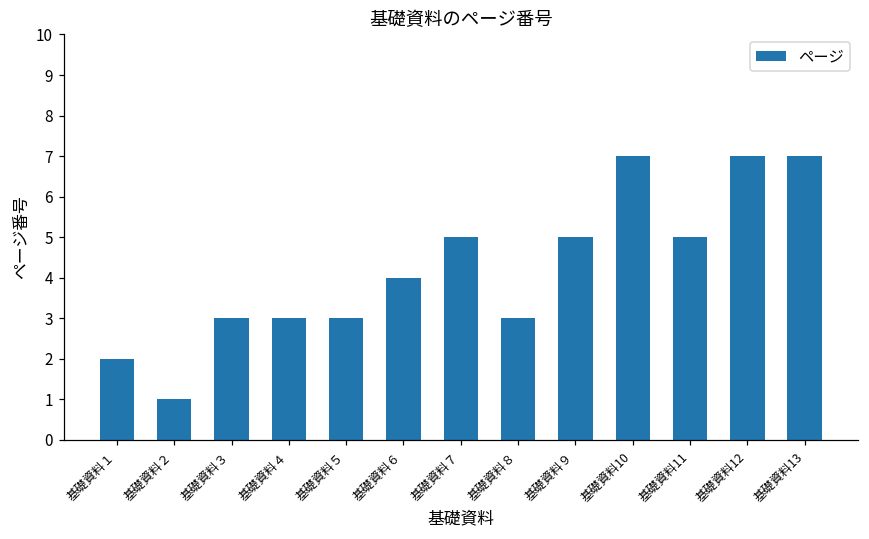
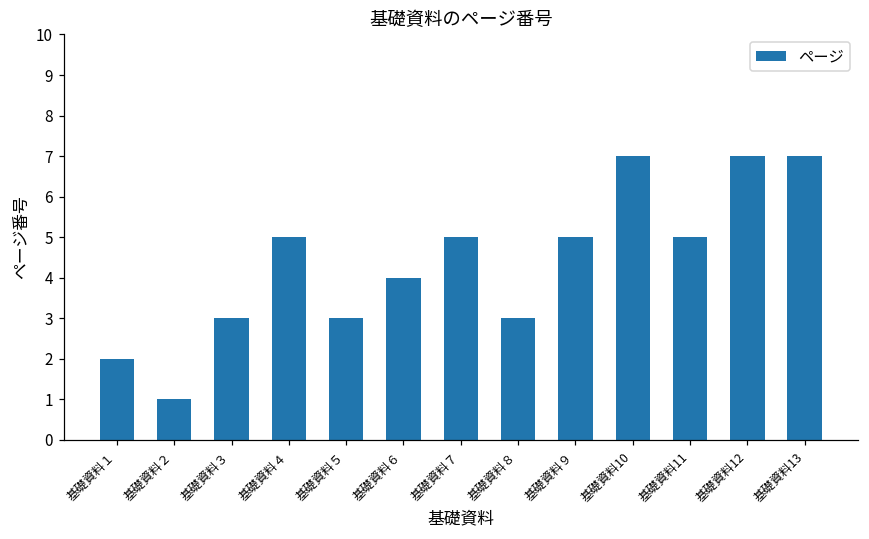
基礎資料４: 3 -> 5
